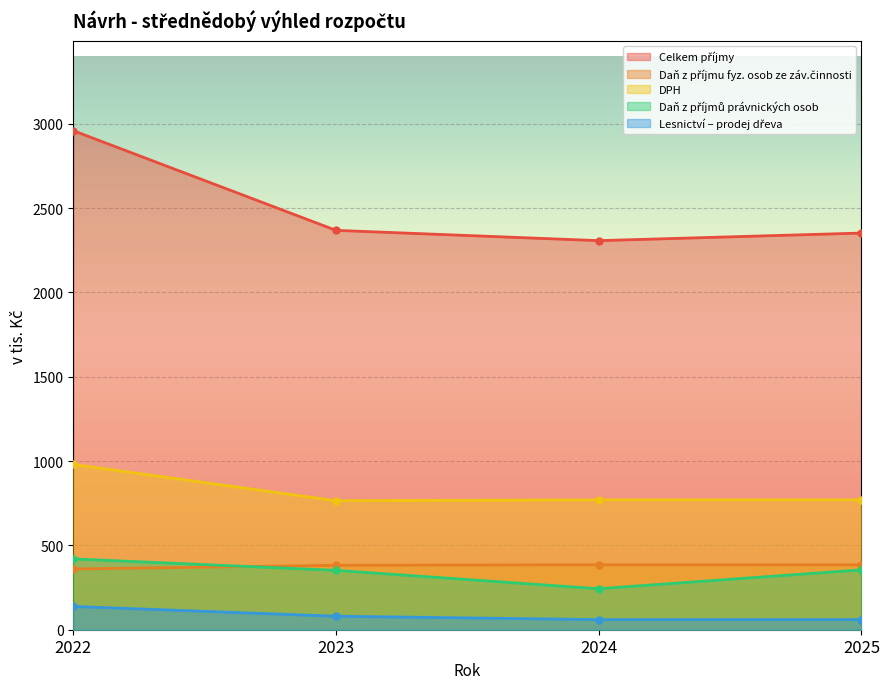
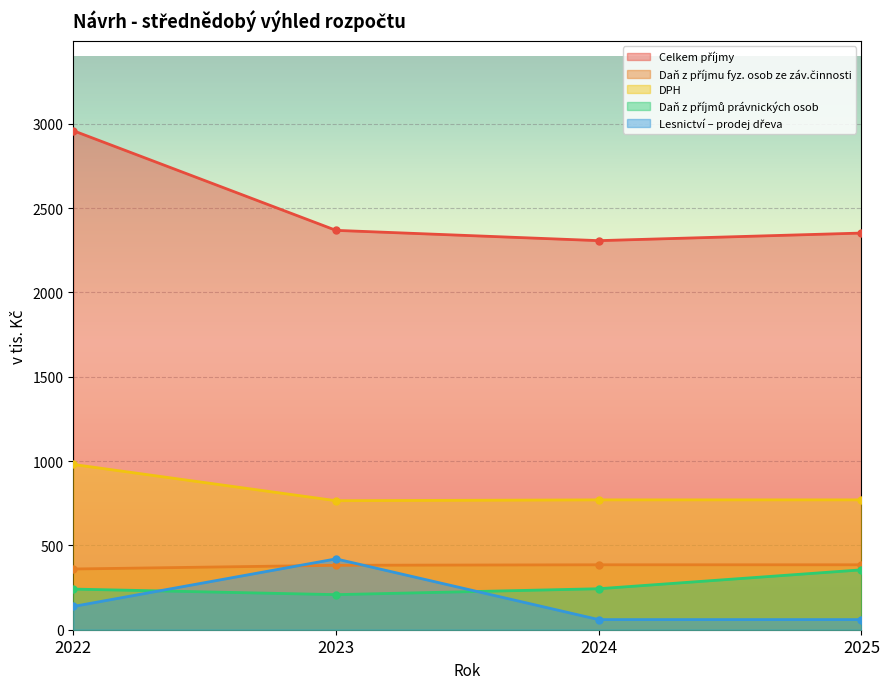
Daň z příjmů právnických osob, 2022: 420 -> 240
Daň z příjmů právnických osob, 2023: 350 -> 210
Lesnictví – prodej dřeva, 2023: 80 -> 420
